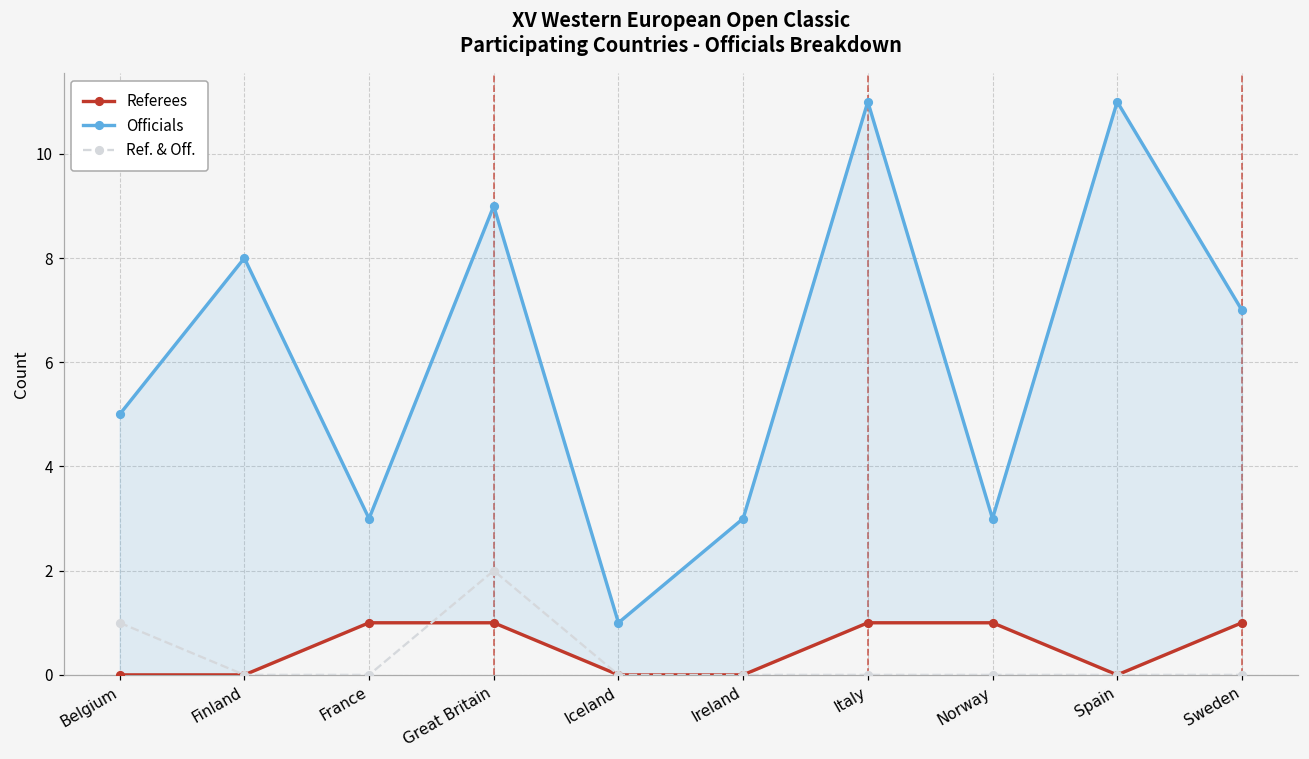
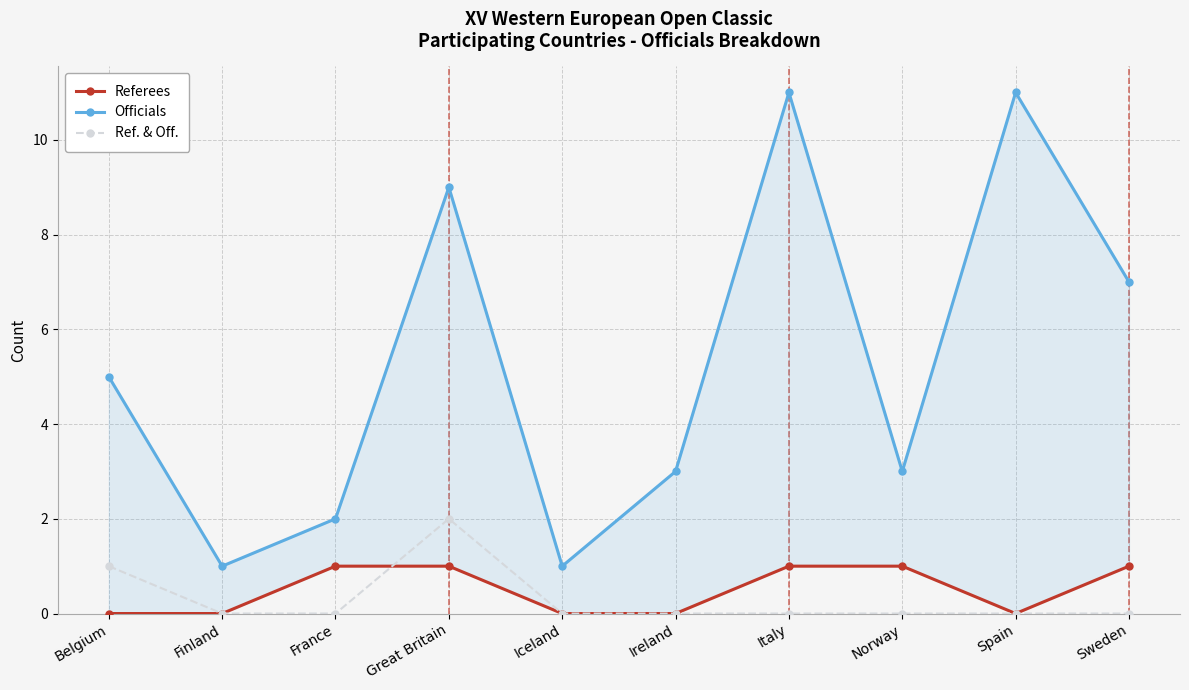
Officials, Finland: 8 -> 1
Officials, France: 3 -> 2
